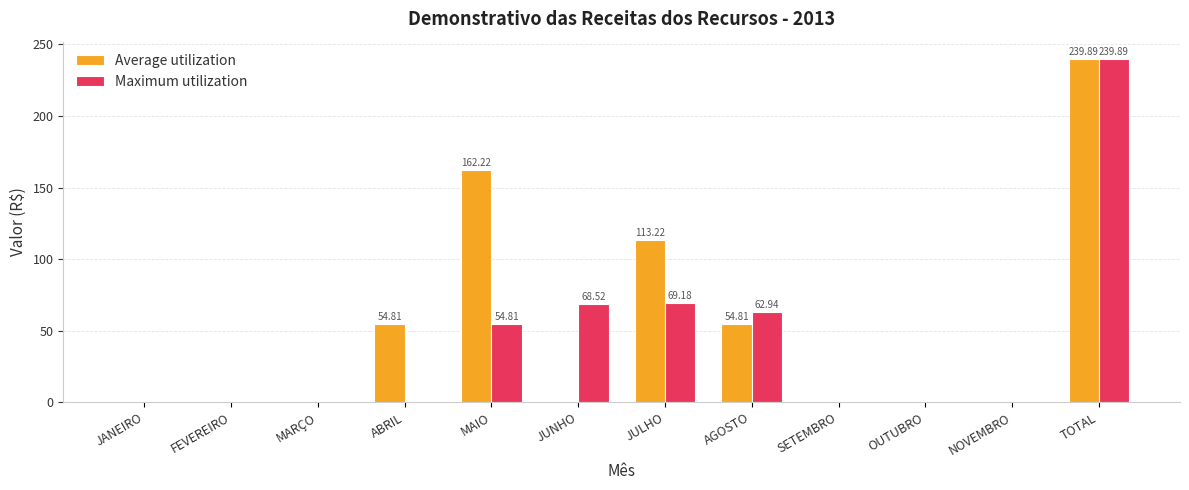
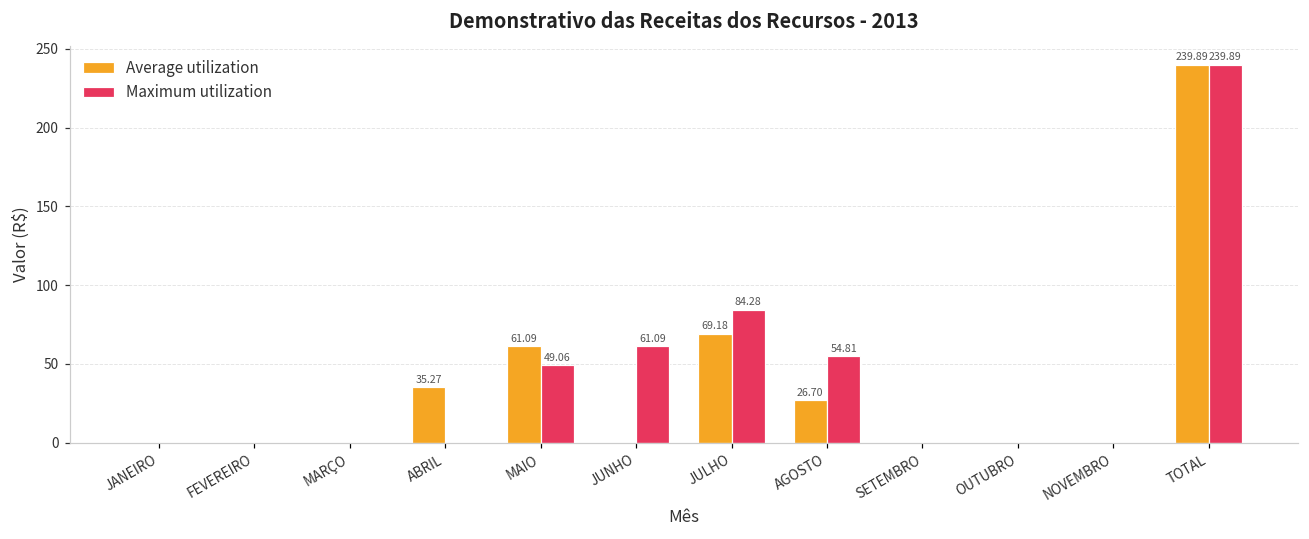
Average utilization, ABRIL: 54.81 -> 35.27
Average utilization, MAIO: 162.22 -> 61.09
Maximum utilization, MAIO: 54.81 -> 49.06
Maximum utilization, JUNHO: 68.52 -> 61.09
Average utilization, JULHO: 113.22 -> 69.18
Maximum utilization, JULHO: 69.18 -> 84.28
Average utilization, AGOSTO: 54.81 -> 26.70
Maximum utilization, AGOSTO: 62.94 -> 54.81
